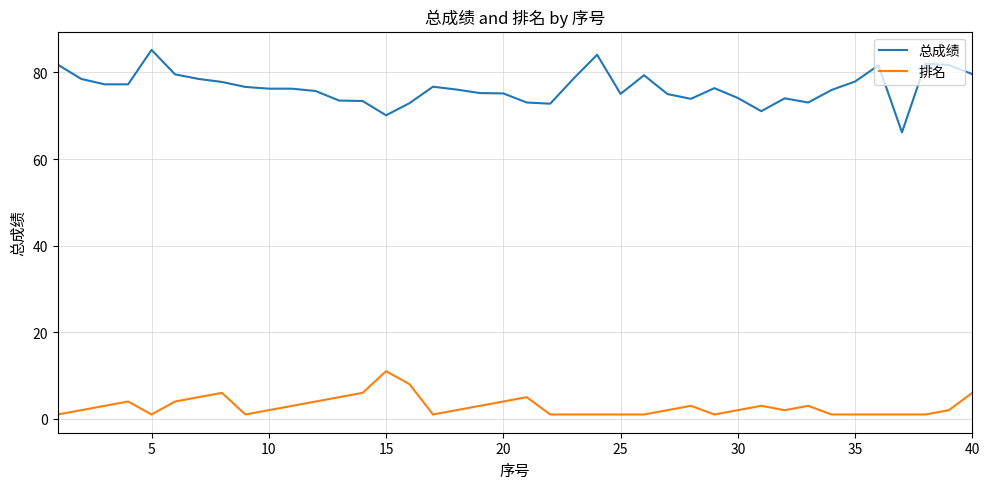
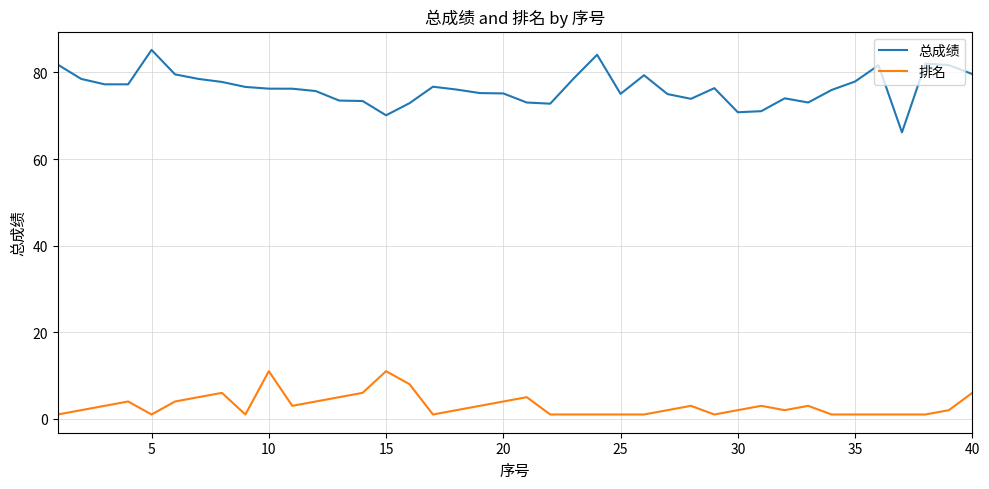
排名, 10: 2 -> 11
总成绩, 30: 74 -> 71
